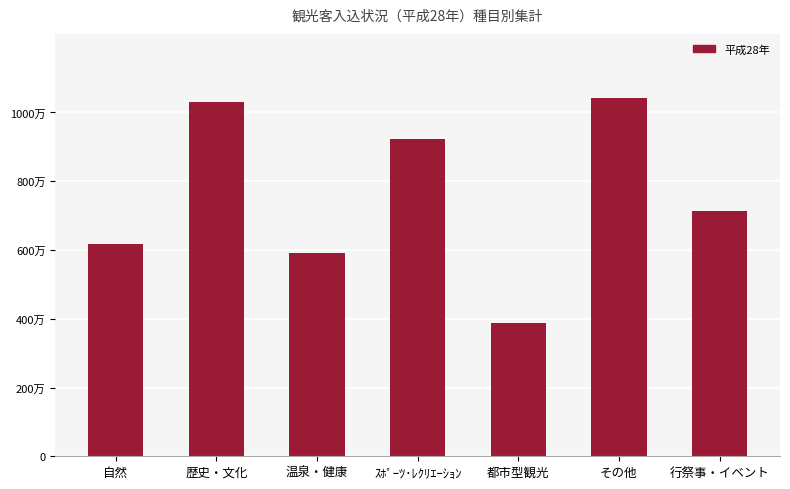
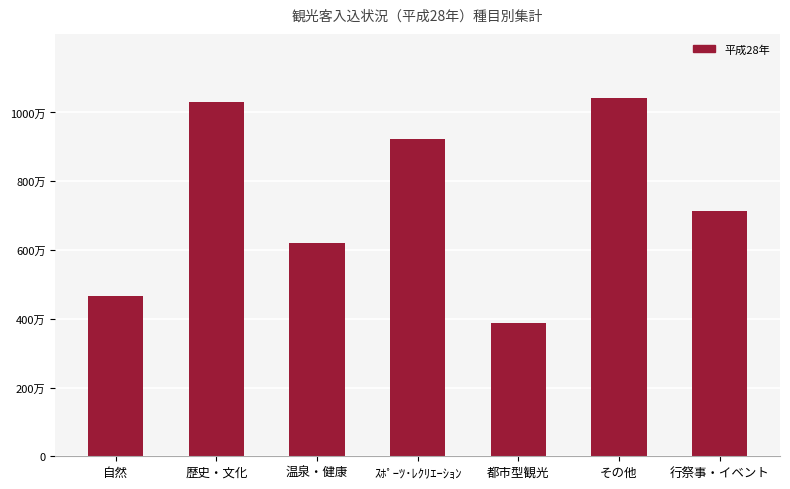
自然: 620万 -> 470万
温泉・健康: 590万 -> 620万
